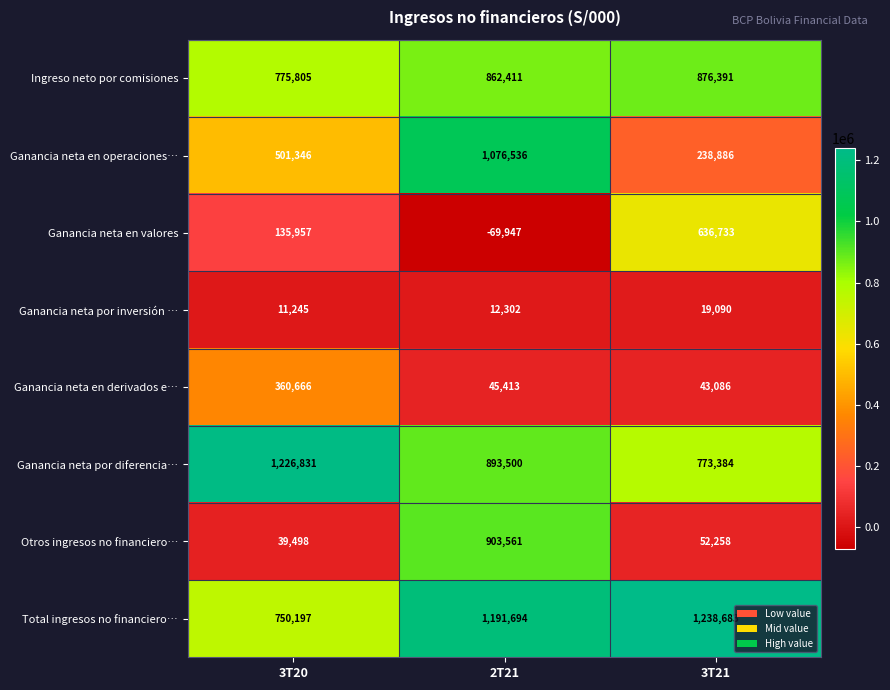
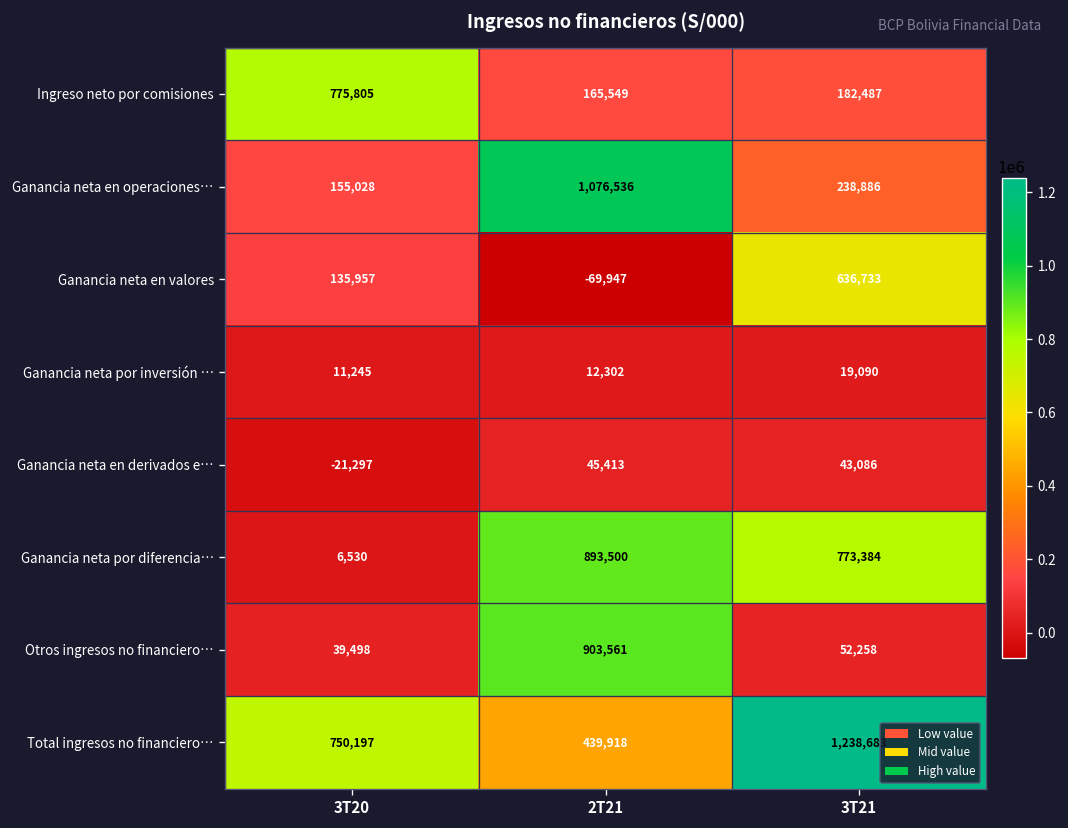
Ingreso neto por comisiones, 2T21: 862,411 -> 165,549
Ingreso neto por comisiones, 3T21: 876,391 -> 182,487
Ganancia neta en operaciones…, 3T20: 501,346 -> 155,028
Ganancia neta en derivados e…, 3T20: 360,666 -> -21,297
Ganancia neta por diferencia…, 3T20: 1,226,831 -> 6,530
Total ingresos no financiero…, 2T21: 1,191,694 -> 439,918
